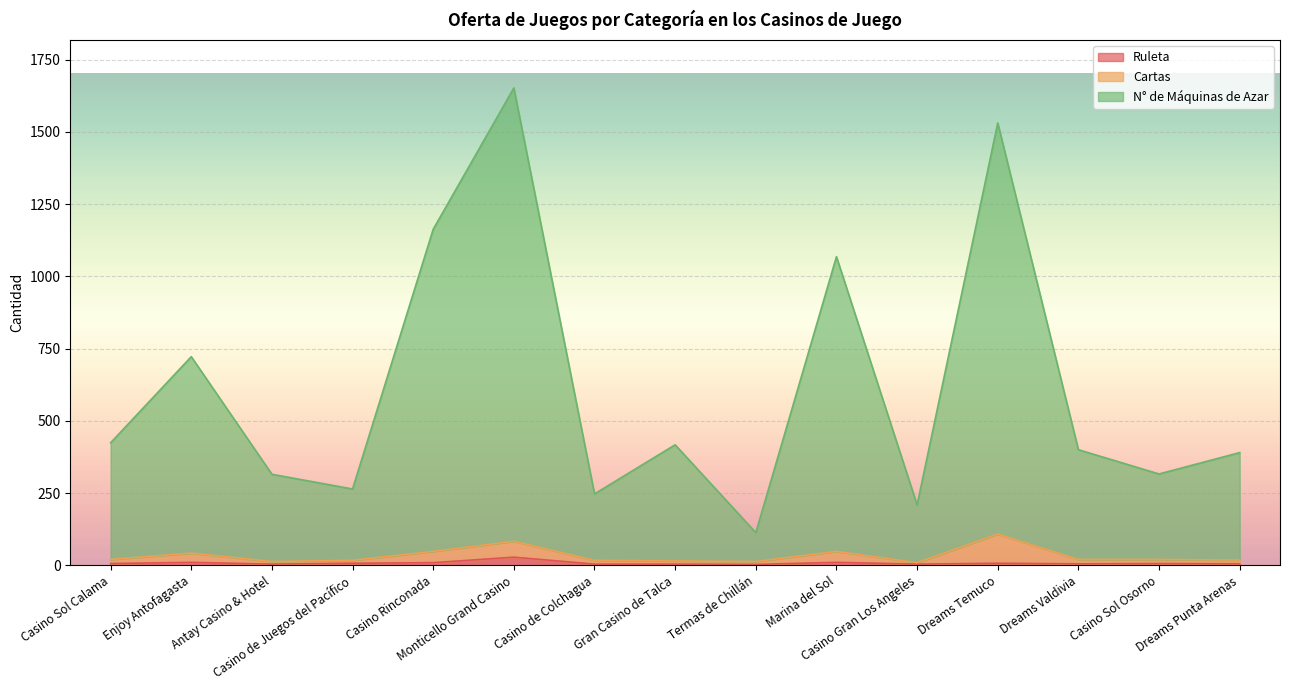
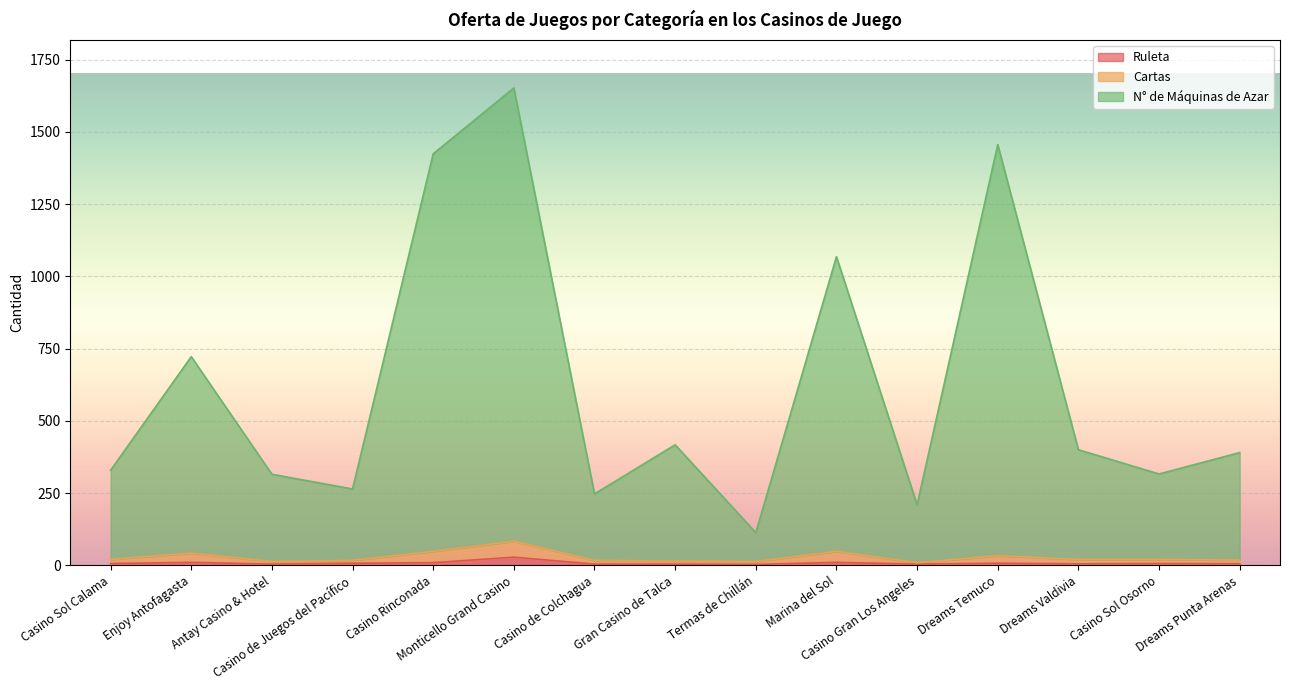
N° de Máquinas de Azar, Casino Sol Calama: 400 -> 310
N° de Máquinas de Azar, Casino Rinconada: 1120 -> 1380
Cartas, Dreams Temuco: 100 -> 30
